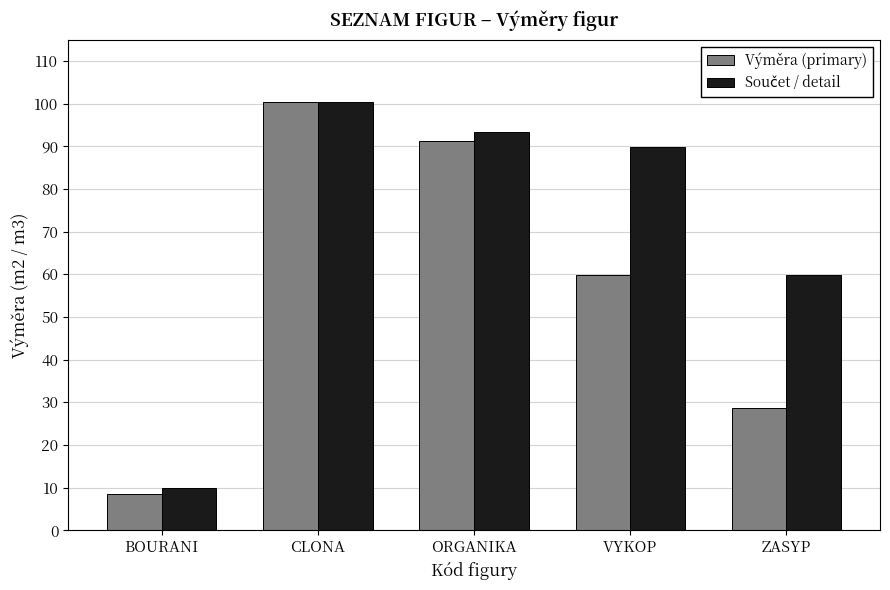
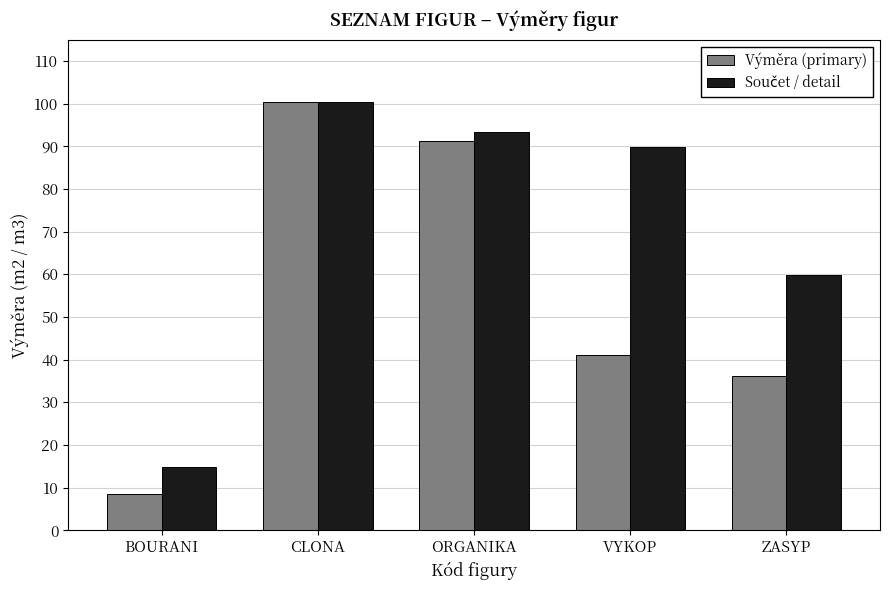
Součet / detail, BOURANI: 10 -> 15
Výměra (primary), VYKOP: 60 -> 41
Výměra (primary), ZASYP: 29 -> 36
